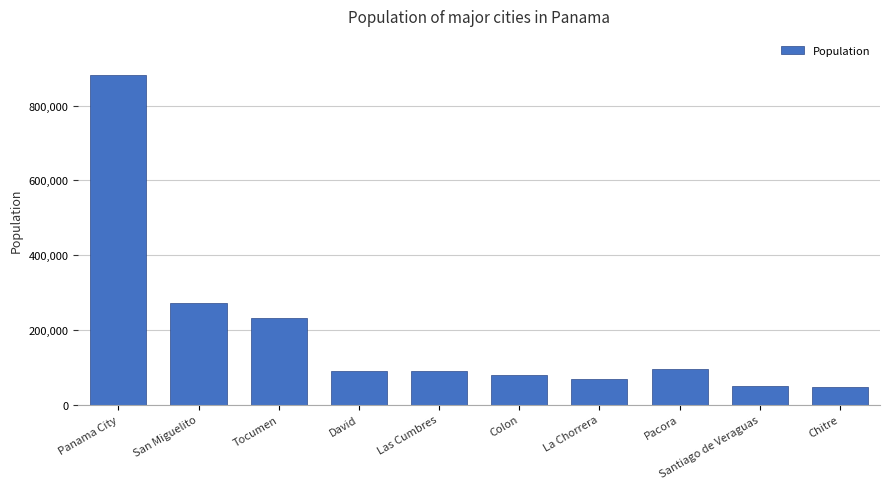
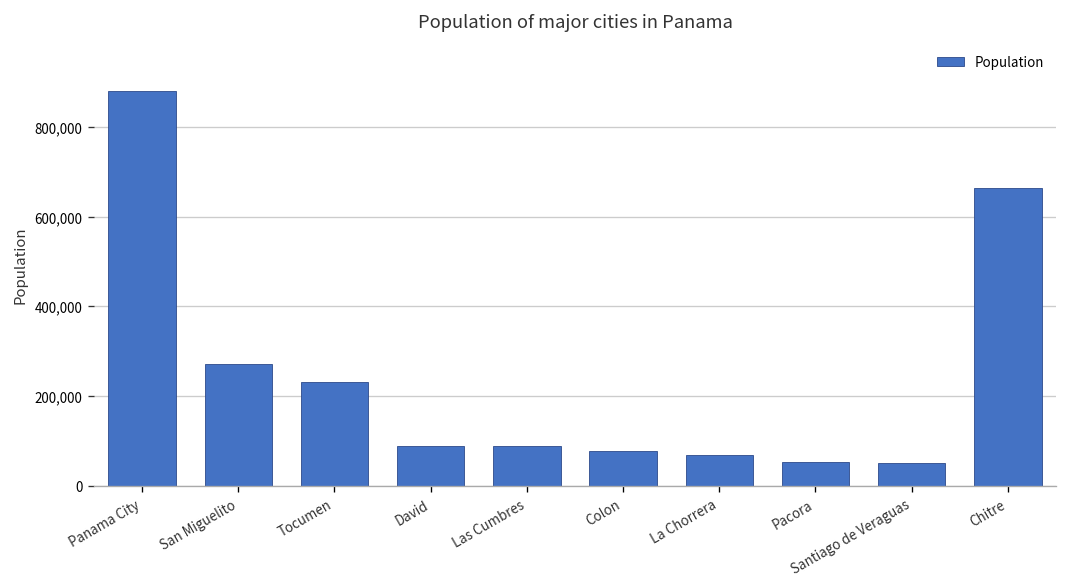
Pacora: 90,000 -> 50,000
Chitre: 50,000 -> 660,000
